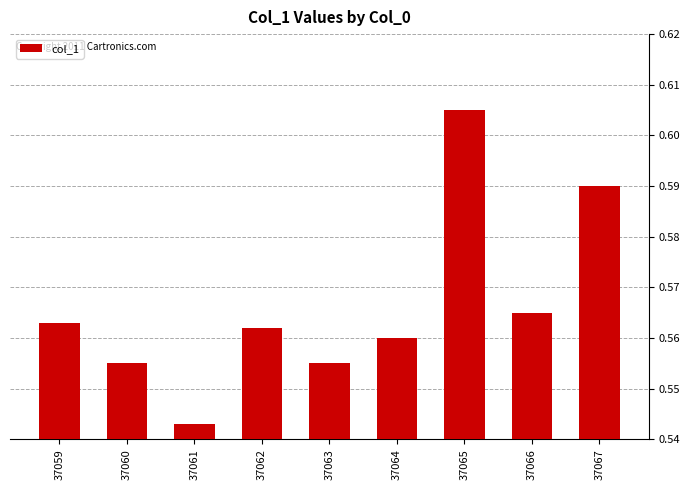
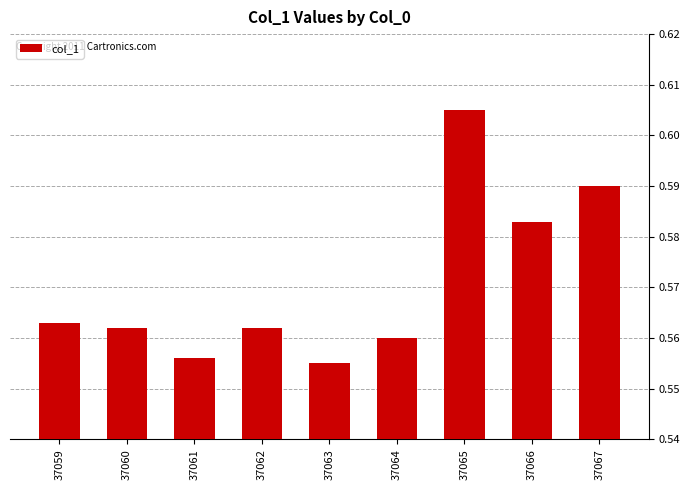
37060: 0.555 -> 0.562
37061: 0.543 -> 0.556
37066: 0.565 -> 0.583
